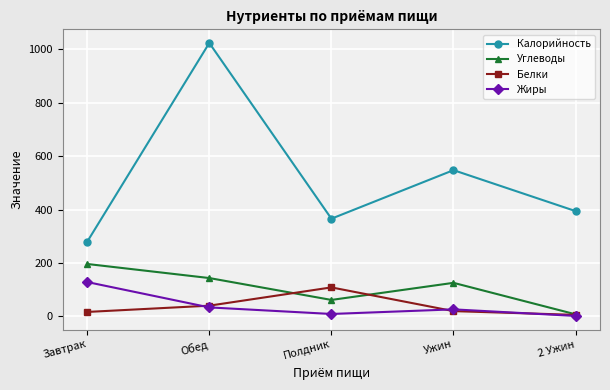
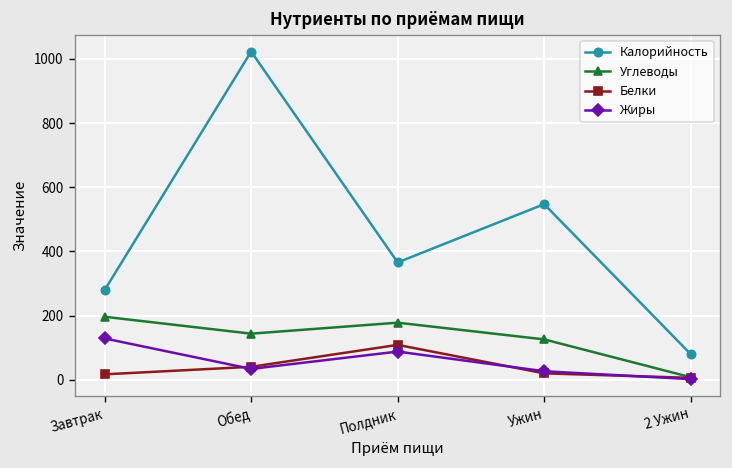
Углеводы, Полдник: 60 -> 180
Жиры, Полдник: 10 -> 90
Калорийность, 2 Ужин: 390 -> 80
